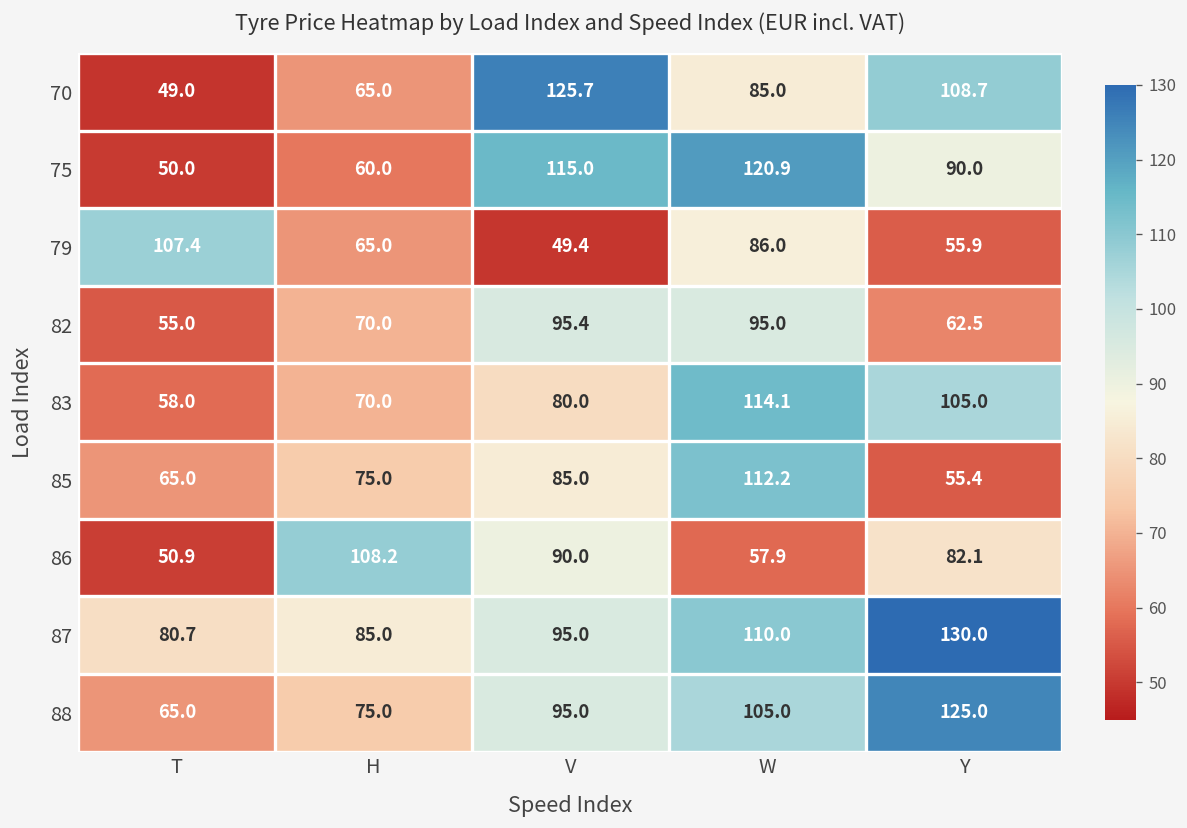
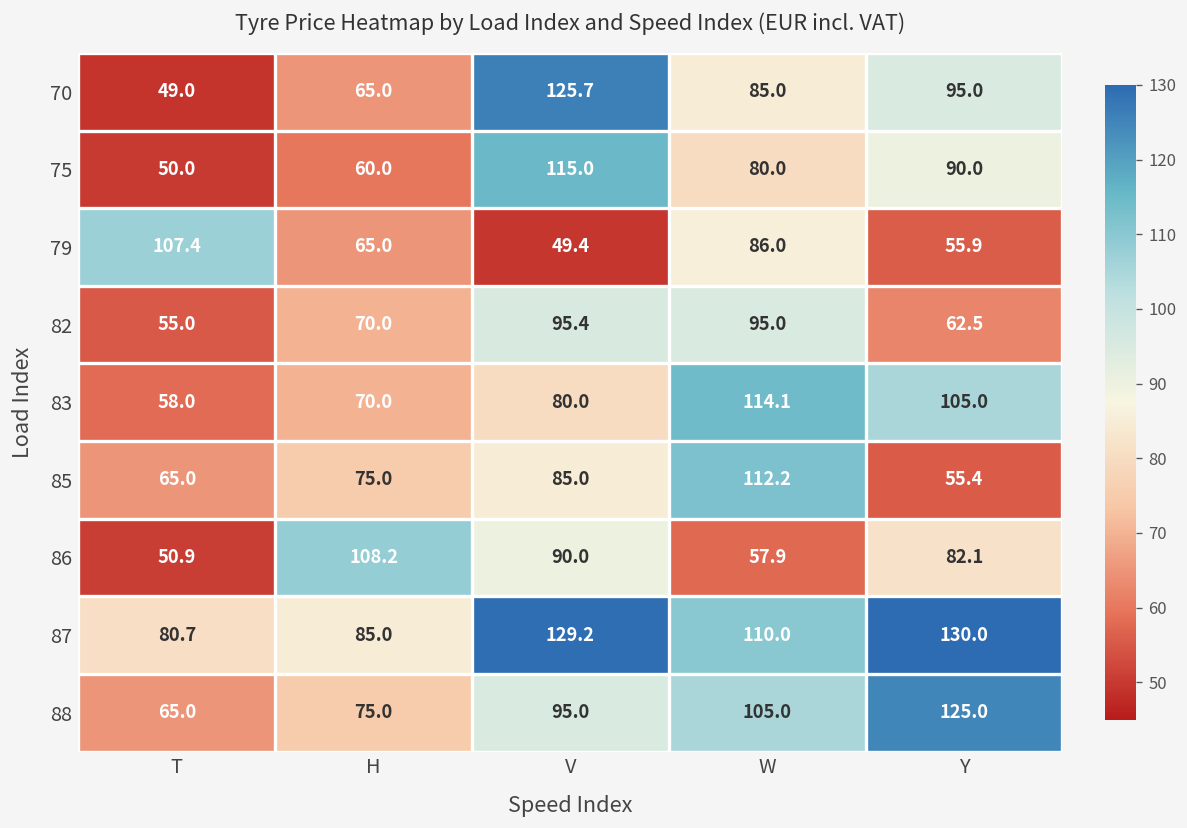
70, Y: 108.7 -> 95.0
75, W: 120.9 -> 80.0
87, V: 95.0 -> 129.2
